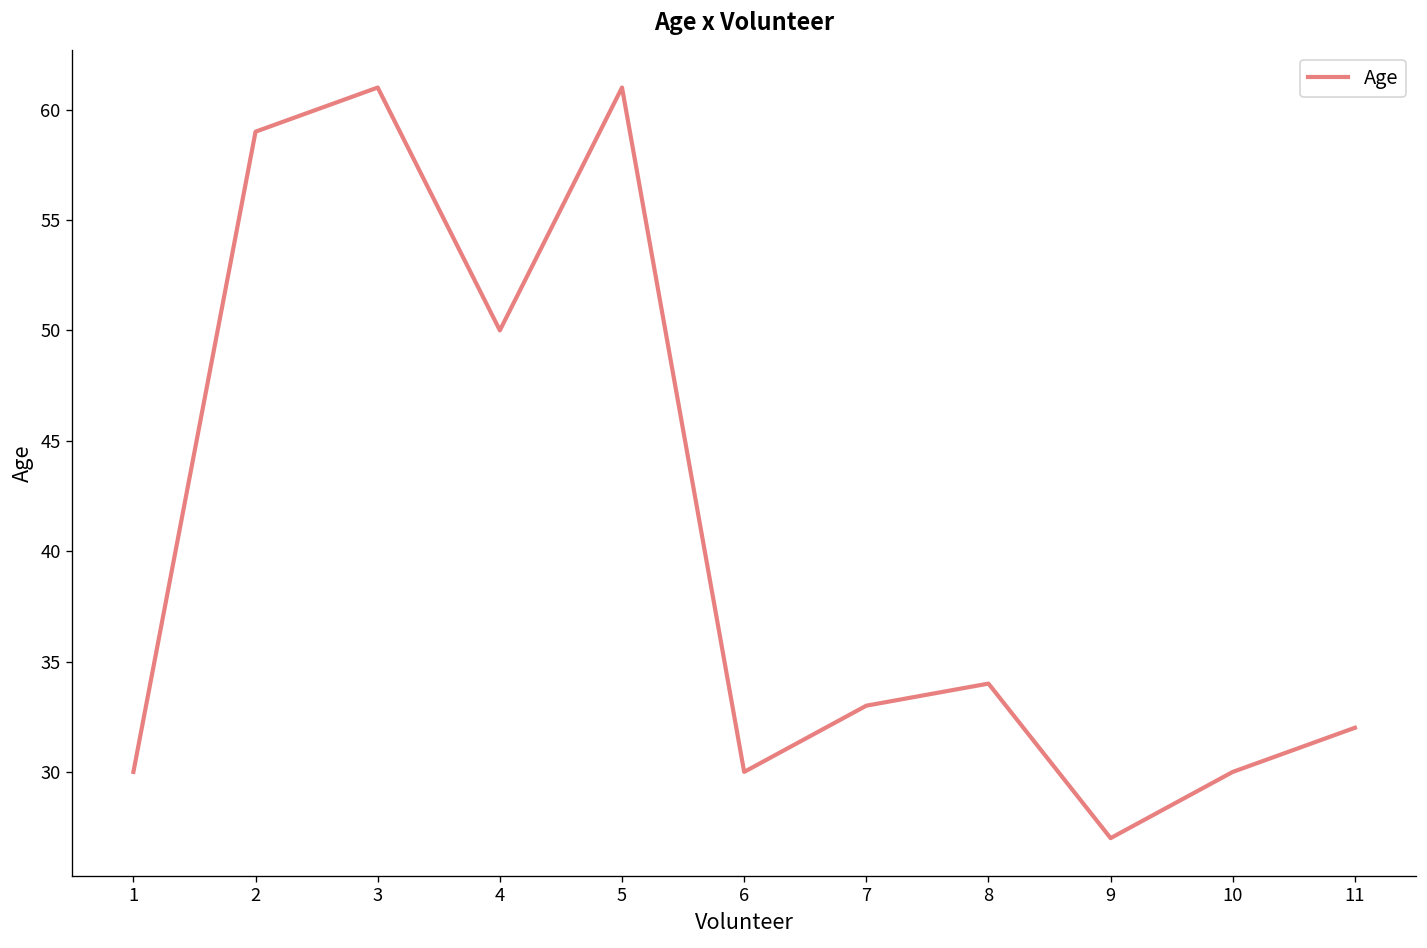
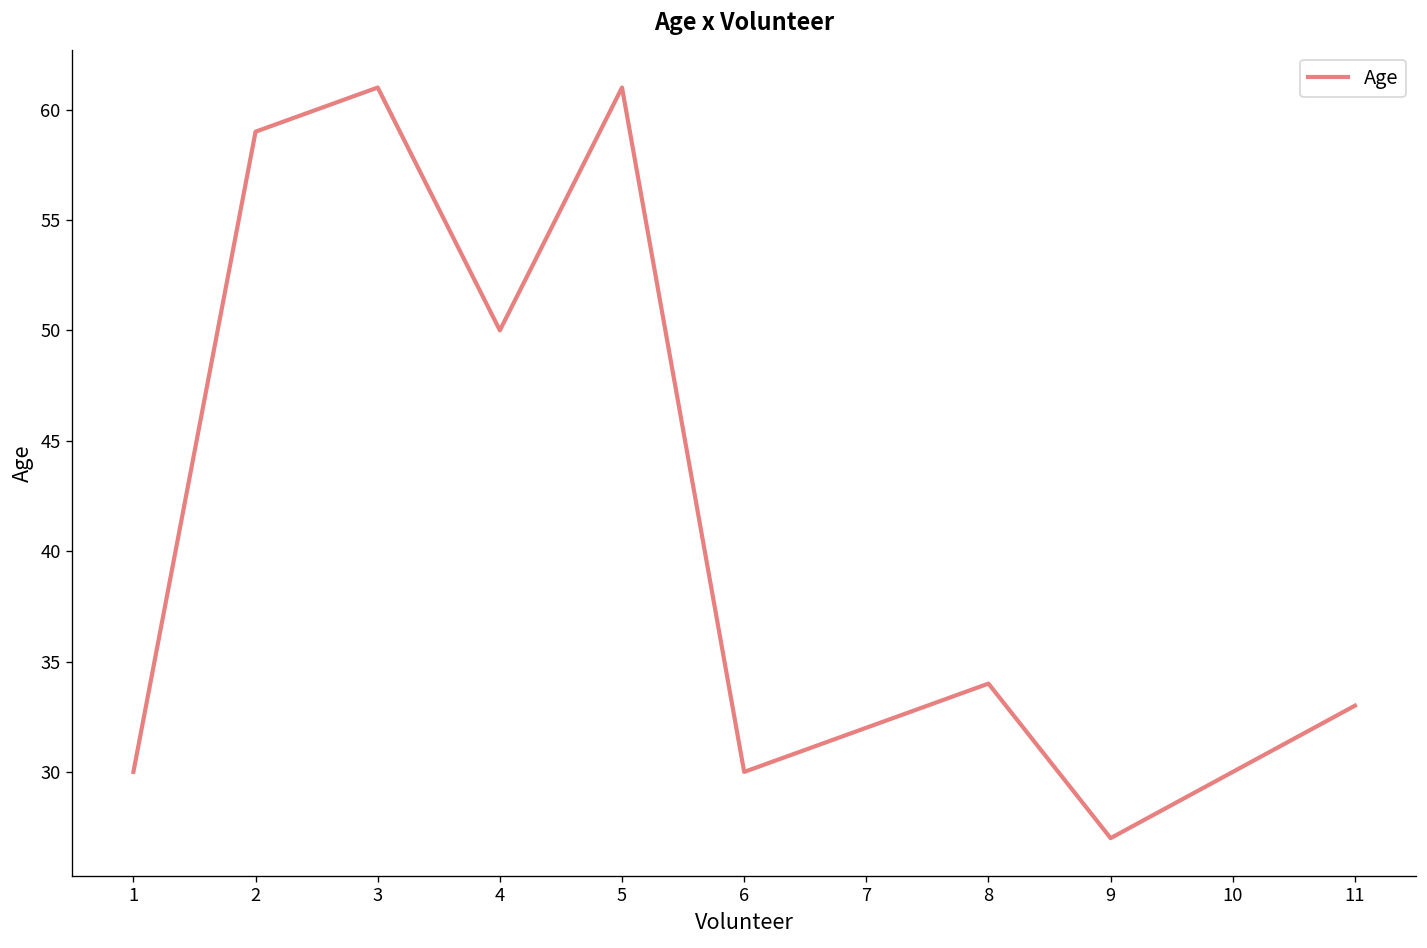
7: 33 -> 32
11: 32 -> 33
